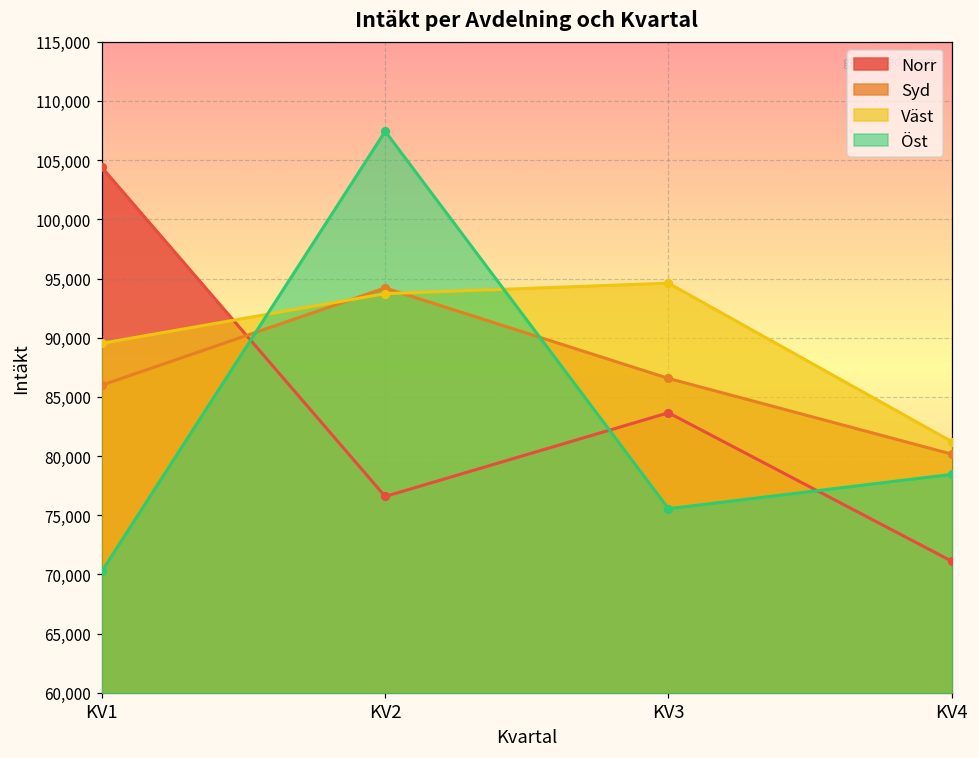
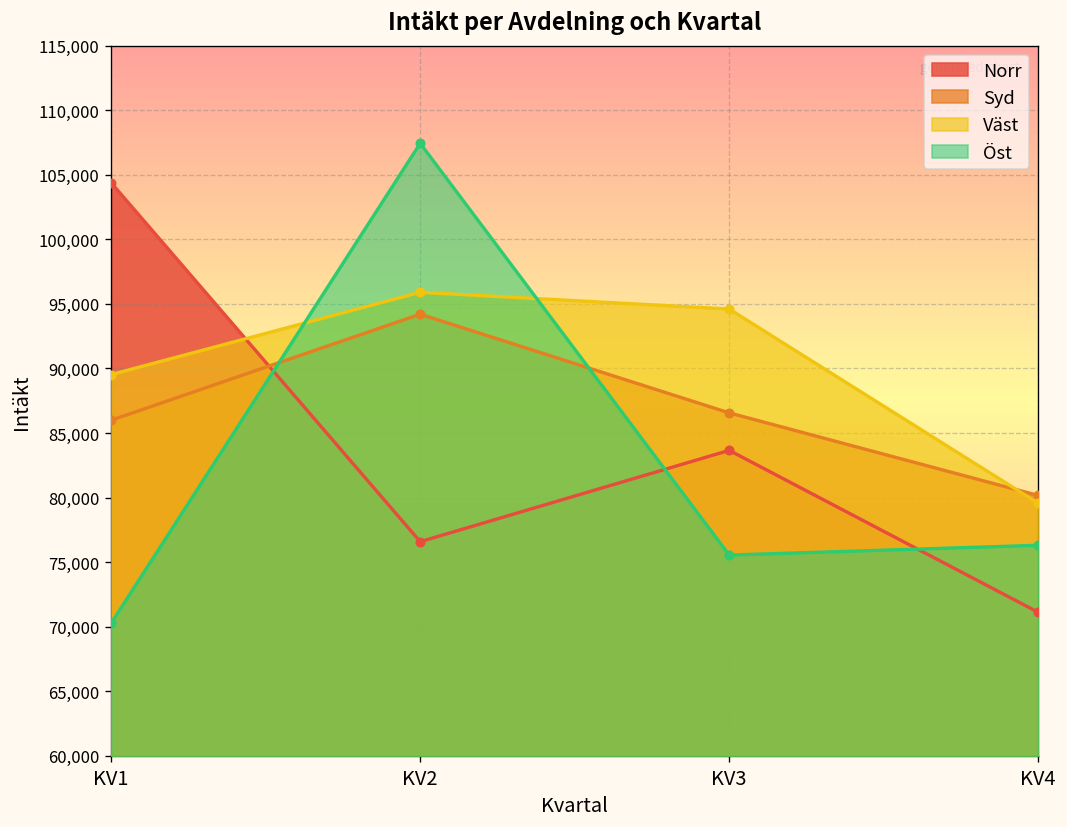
Väst, KV2: 93,700 -> 95,900
Väst, KV4: 81,200 -> 79,600
Öst, KV4: 78,500 -> 76,300
